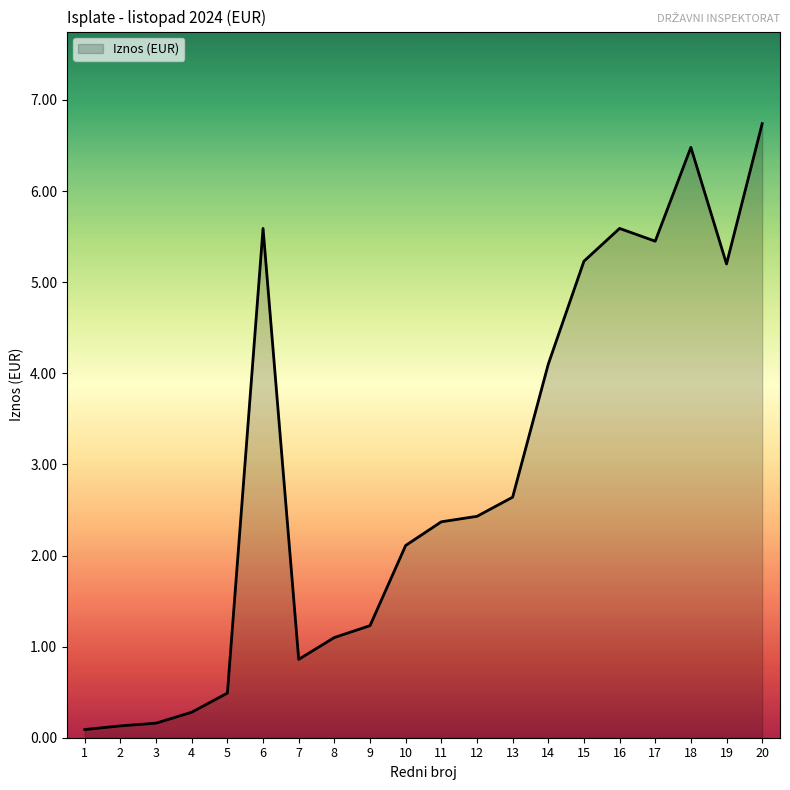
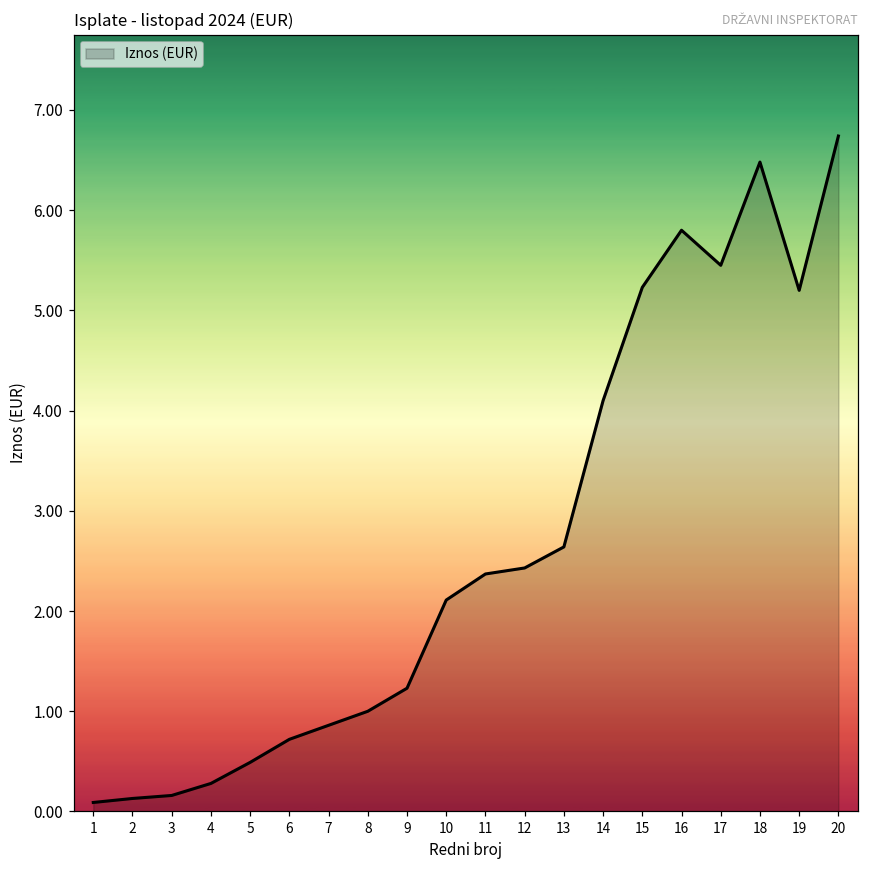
6: 5.6 -> 0.7
8: 1.1 -> 1.0
16: 5.6 -> 5.8
